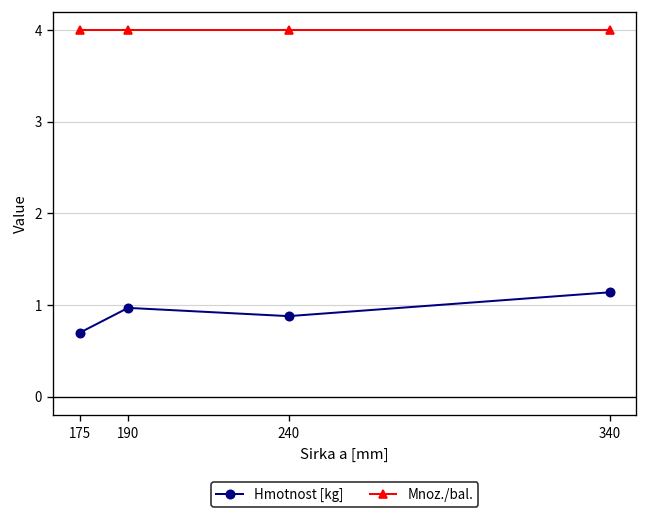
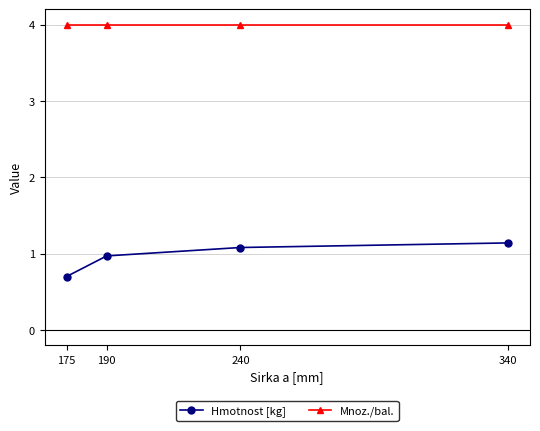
Hmotnost [kg], 240: 0.9 -> 1.1
